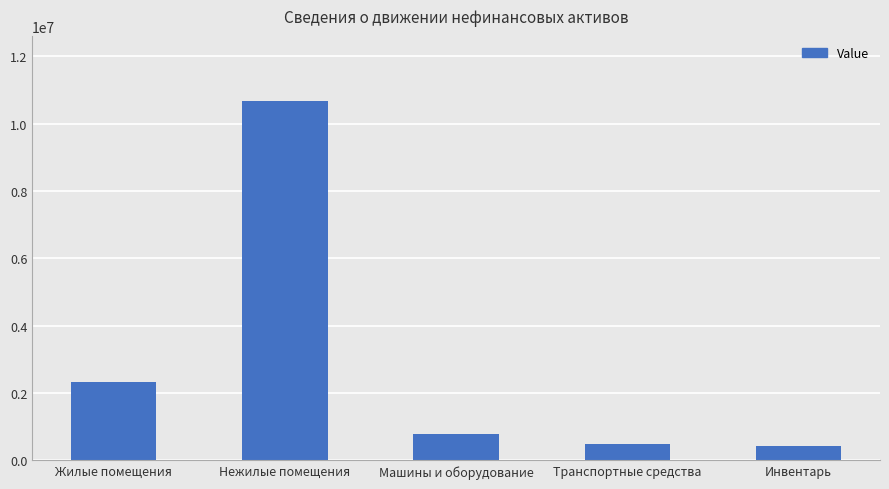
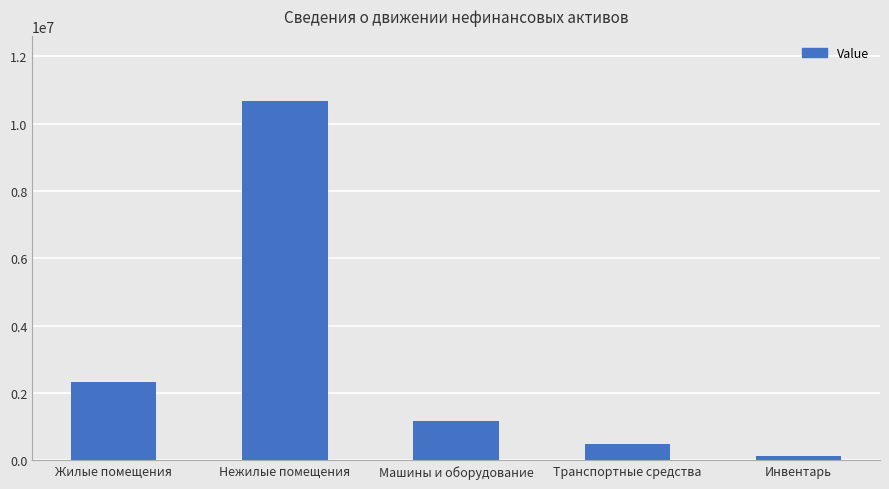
Машины и оборудование: 800000 -> 1200000
Инвентарь: 400000 -> 100000
